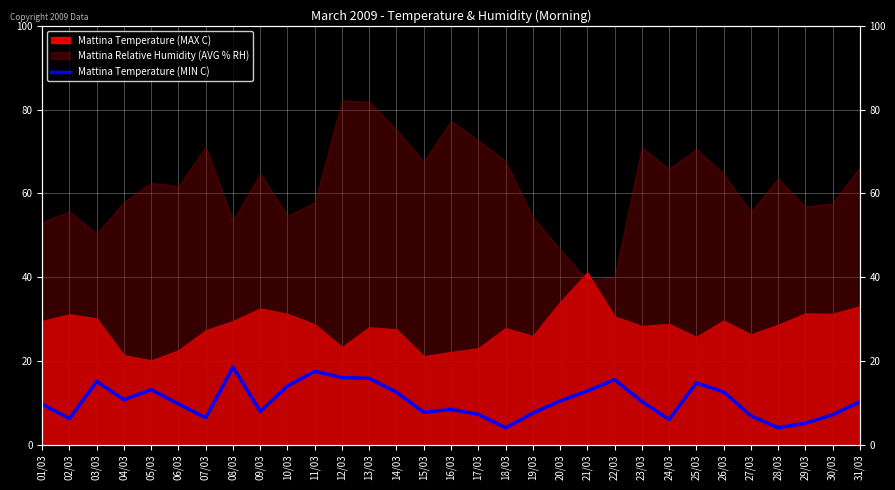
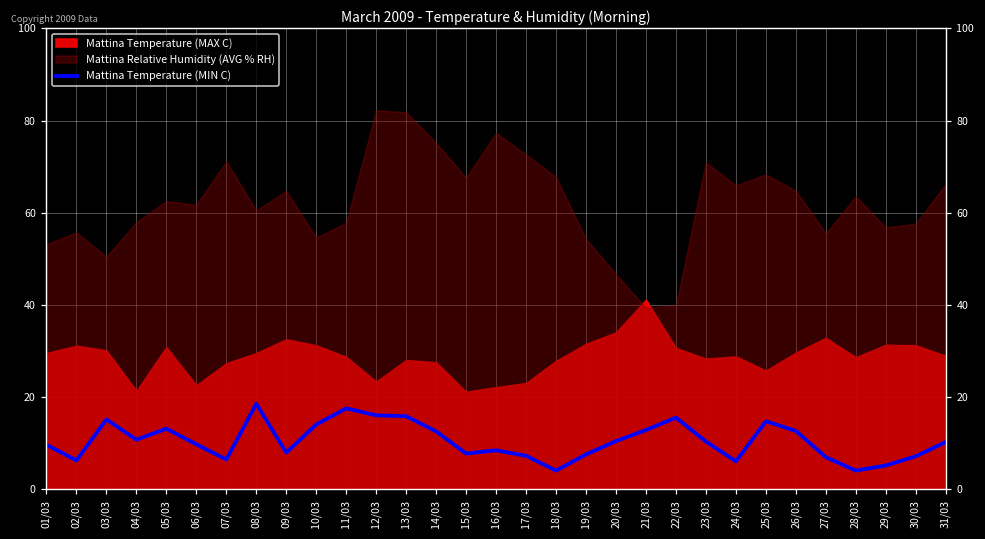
Mattina Temperature (MAX C), 05/03: 20 -> 31
Mattina Relative Humidity (AVG % RH), 08/03: 54 -> 61
Mattina Temperature (MAX C), 19/03: 26 -> 32
Mattina Relative Humidity (AVG % RH), 25/03: 71 -> 68
Mattina Temperature (MAX C), 27/03: 26 -> 33
Mattina Temperature (MAX C), 31/03: 33 -> 29
